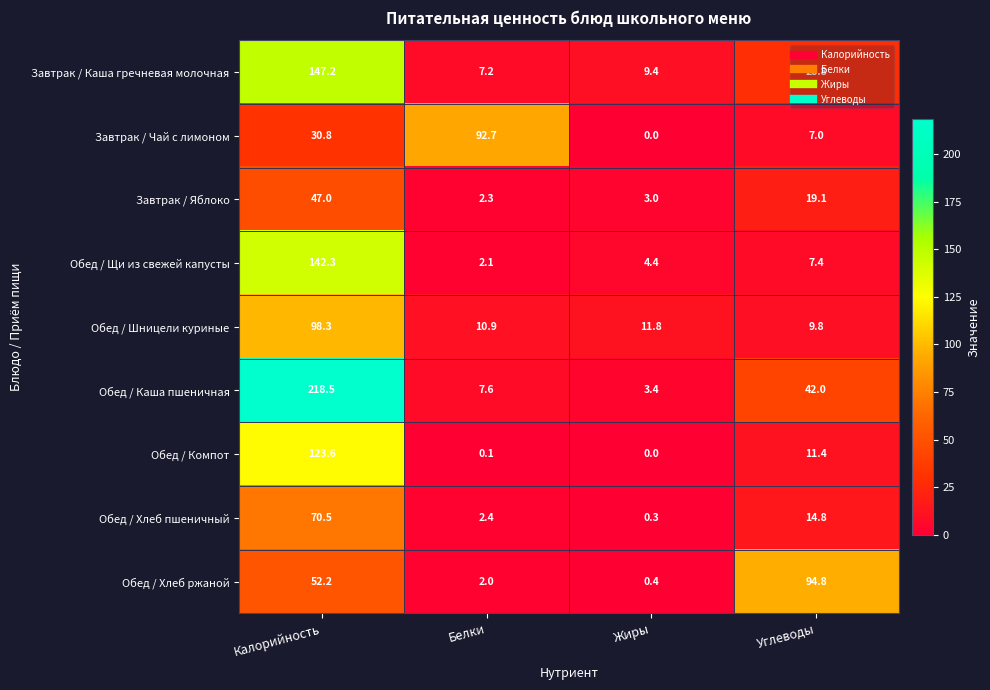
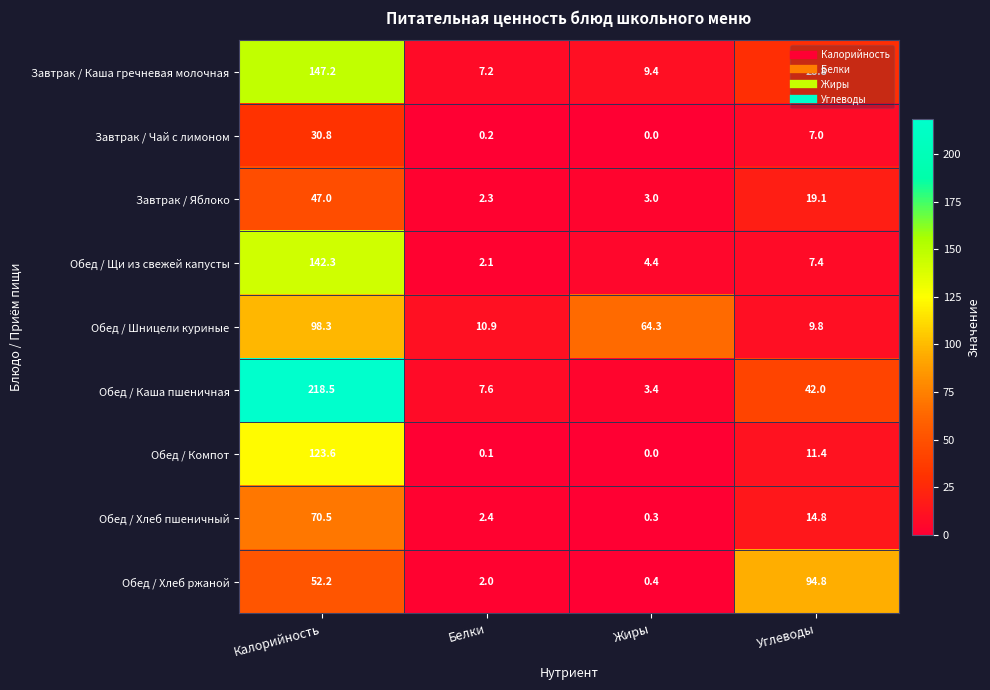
Завтрак / Чай с лимоном, Белки: 92.7 -> 0.2
Обед / Шницели куриные, Жиры: 11.8 -> 64.3
